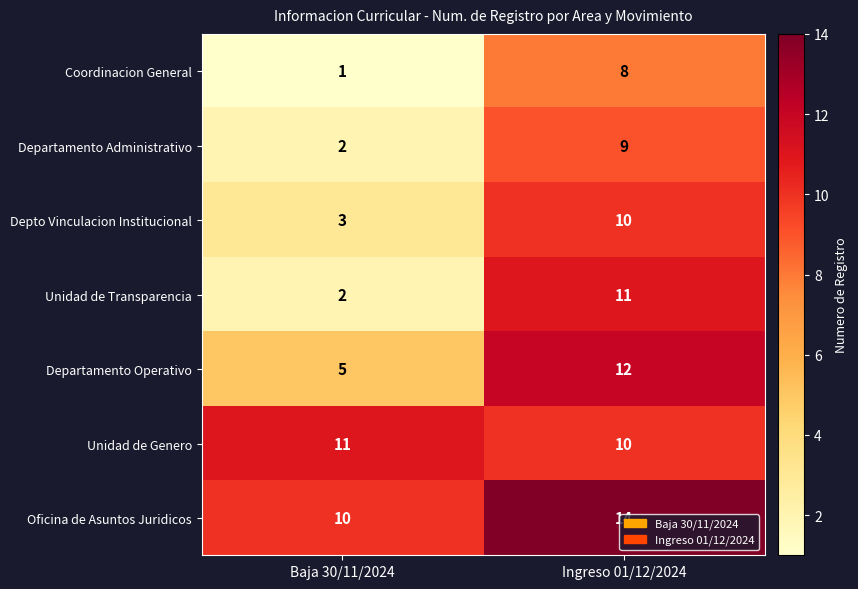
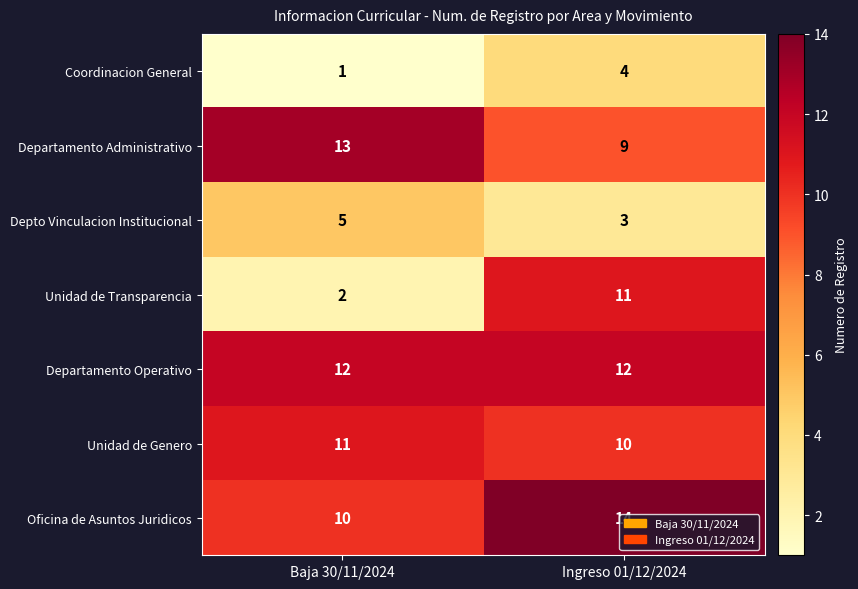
Coordinacion General, Ingreso 01/12/2024: 8 -> 4
Departamento Administrativo, Baja 30/11/2024: 2 -> 13
Depto Vinculacion Institucional, Baja 30/11/2024: 3 -> 5
Depto Vinculacion Institucional, Ingreso 01/12/2024: 10 -> 3
Departamento Operativo, Baja 30/11/2024: 5 -> 12
